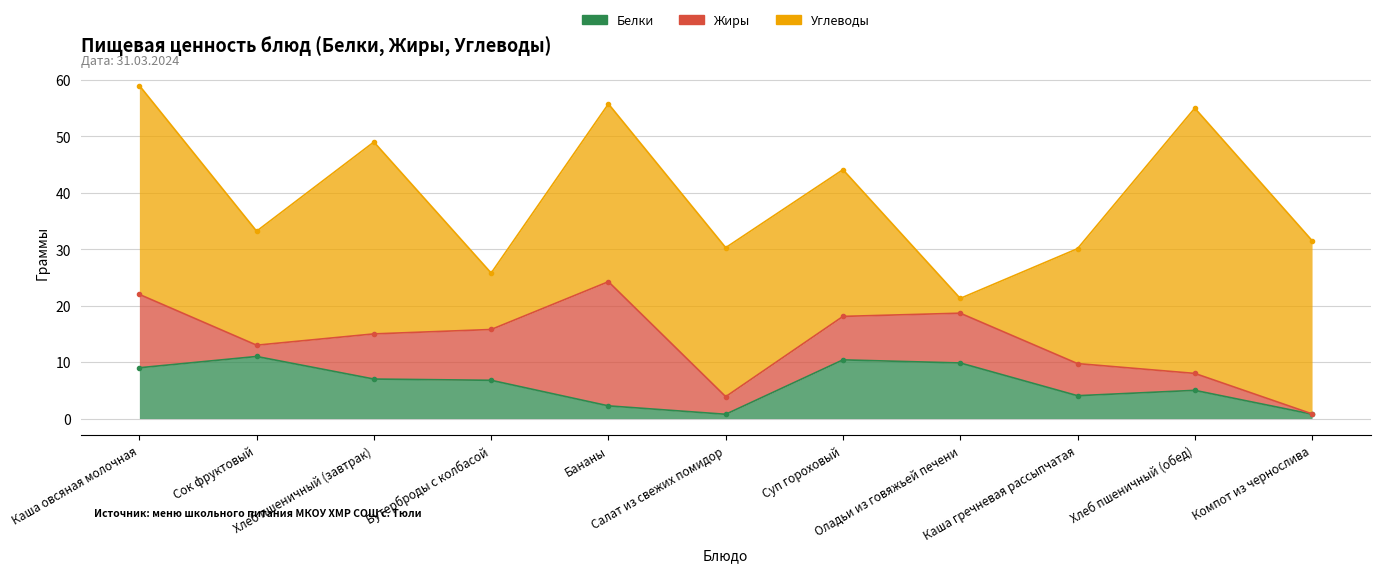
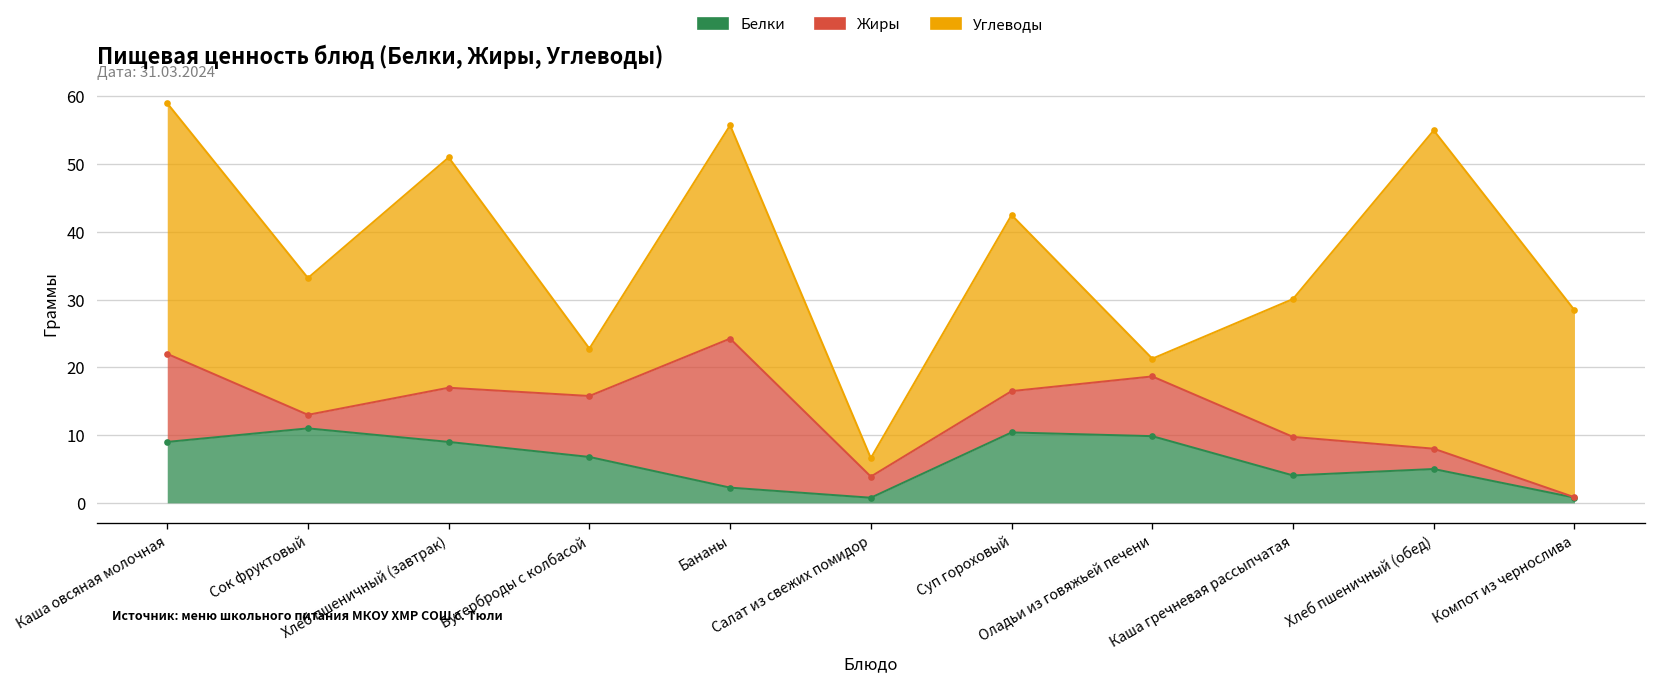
Белки, Хлеб пшеничный (завтрак): 7 -> 9
Углеводы, Бутерброды с колбасой: 10 -> 7
Углеводы, Салат из свежих помидор: 26 -> 3
Жиры, Суп гороховый: 8 -> 6
Углеводы, Компот из чернослива: 31 -> 28
